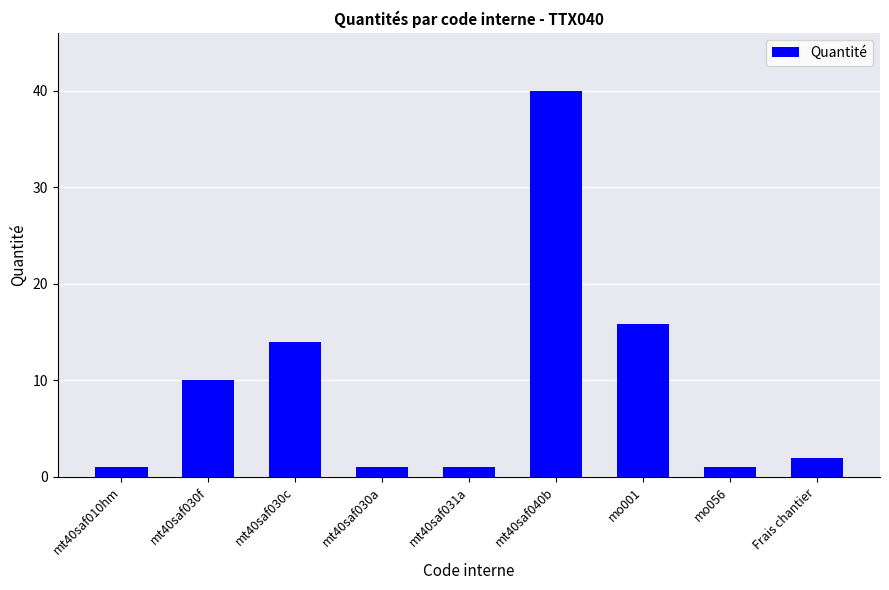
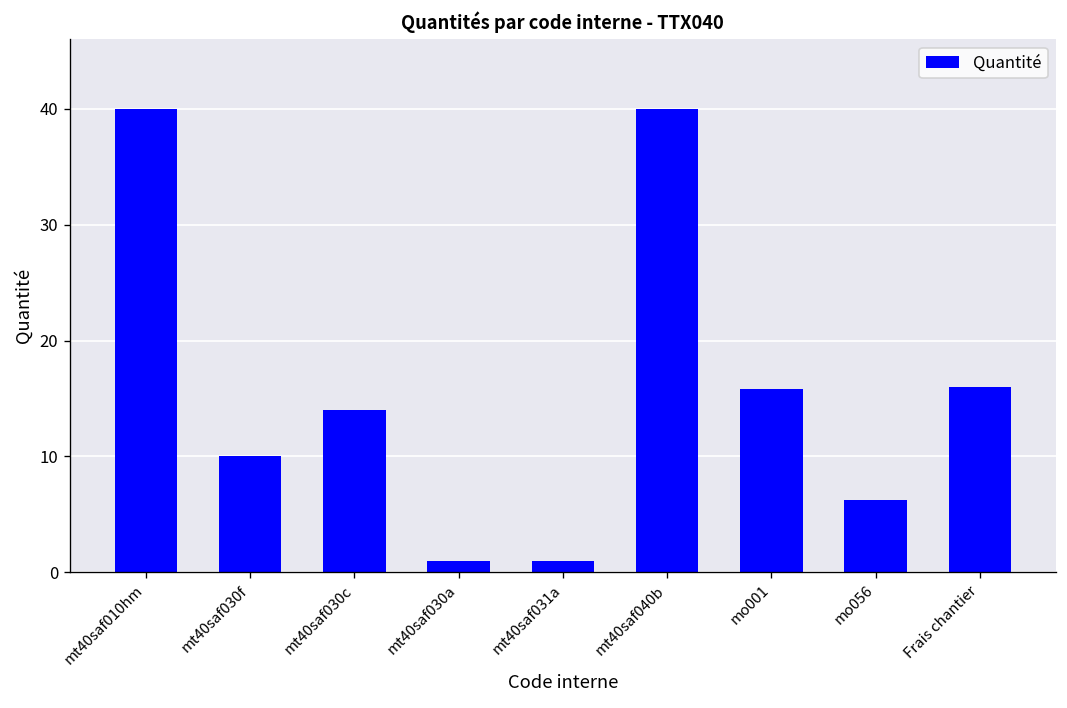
mt40saf010hm: 1 -> 40
mo056: 1 -> 6
Frais chantier: 2 -> 16
